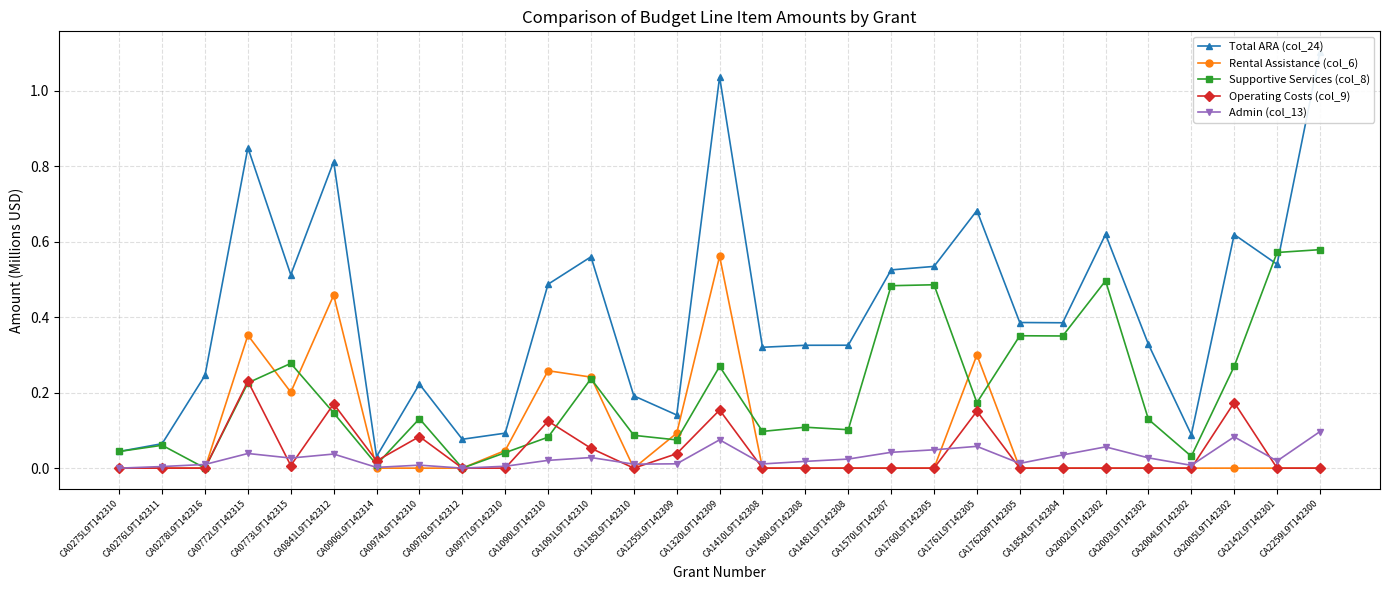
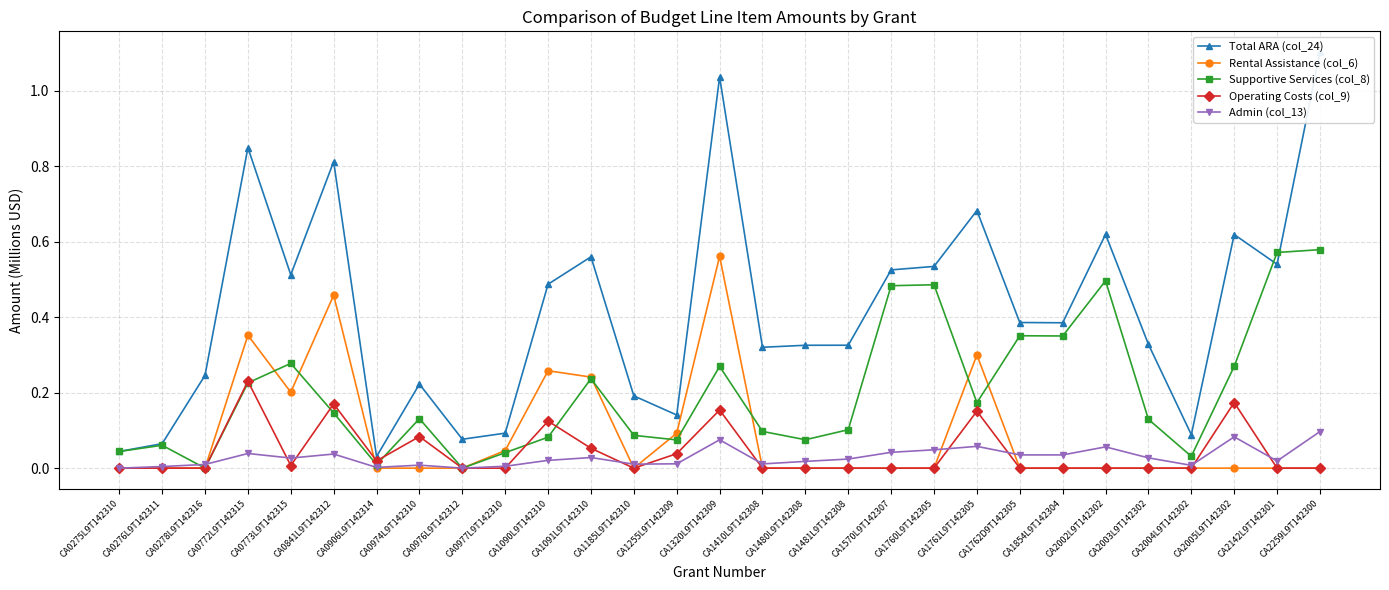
Supportive Services (col_8), CA1480L9T142308: 0.11 -> 0.08
Admin (col_13), CA1762D9T142305: 0.01 -> 0.04
